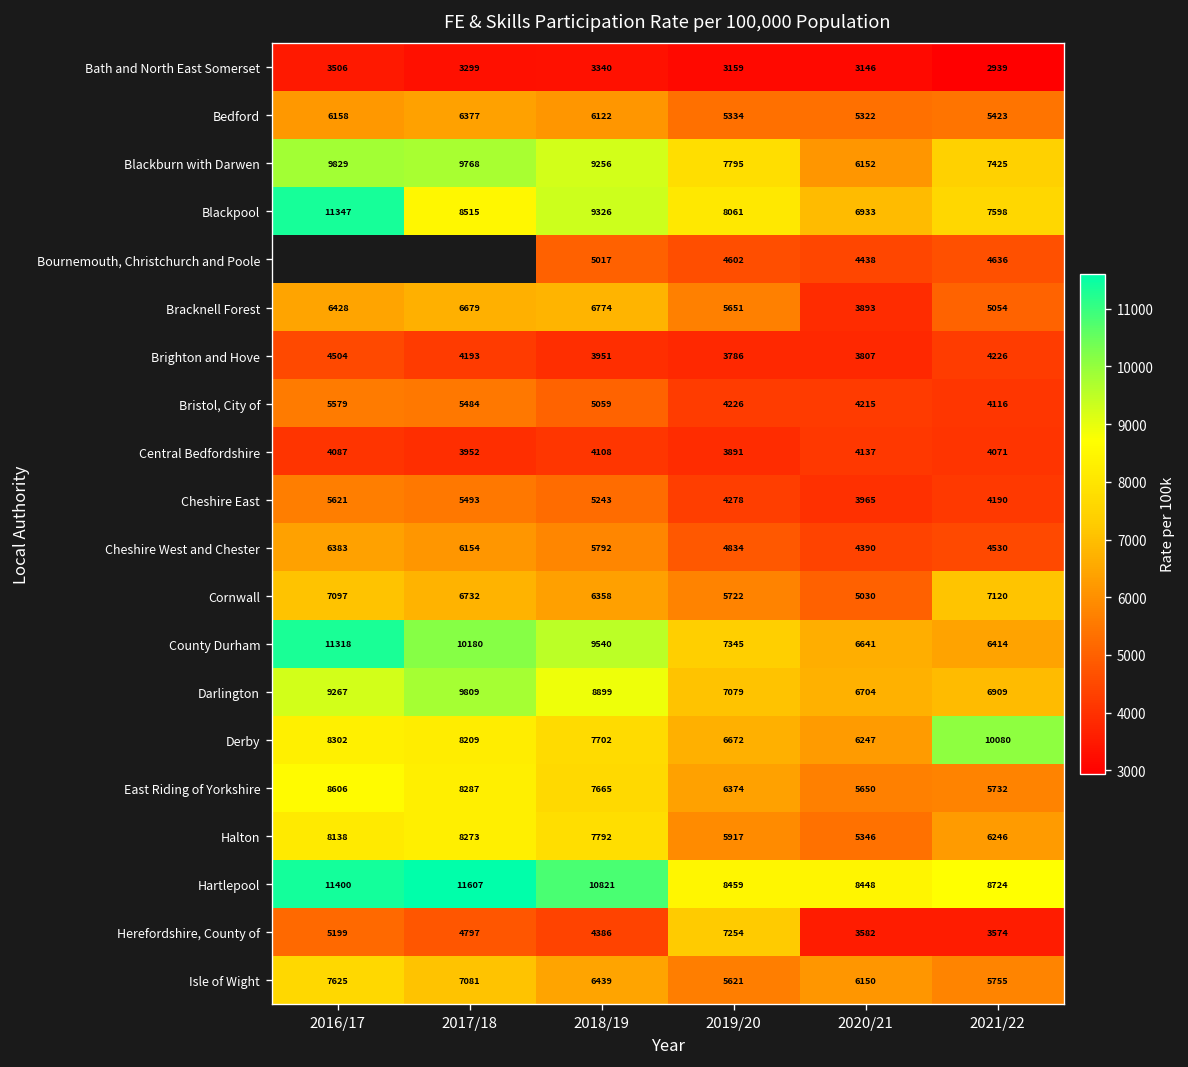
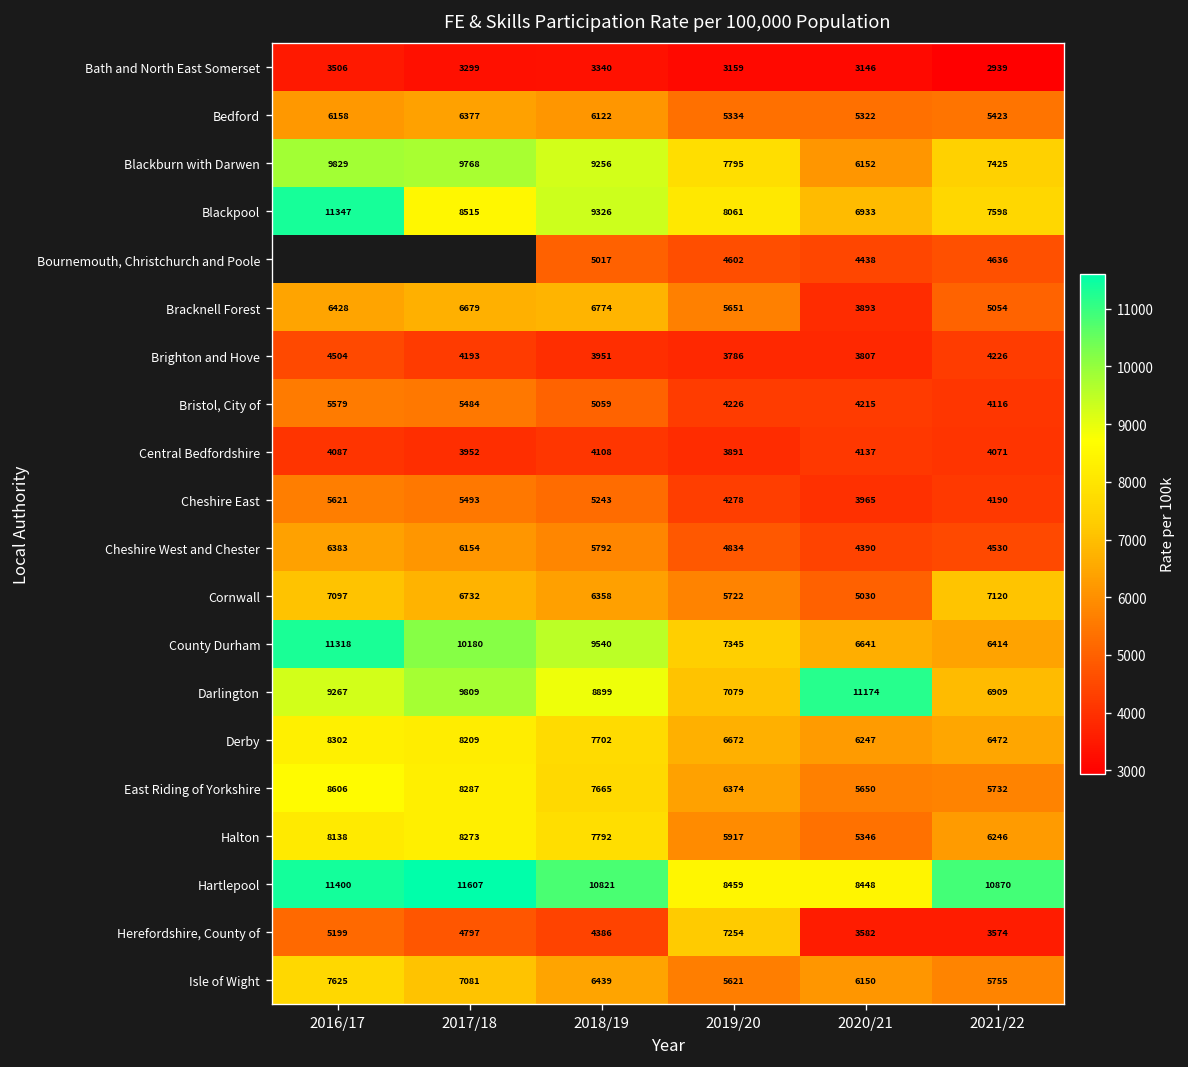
Darlington, 2020/21: 6704 -> 11174
Derby, 2021/22: 10080 -> 6472
Hartlepool, 2021/22: 8724 -> 10870
